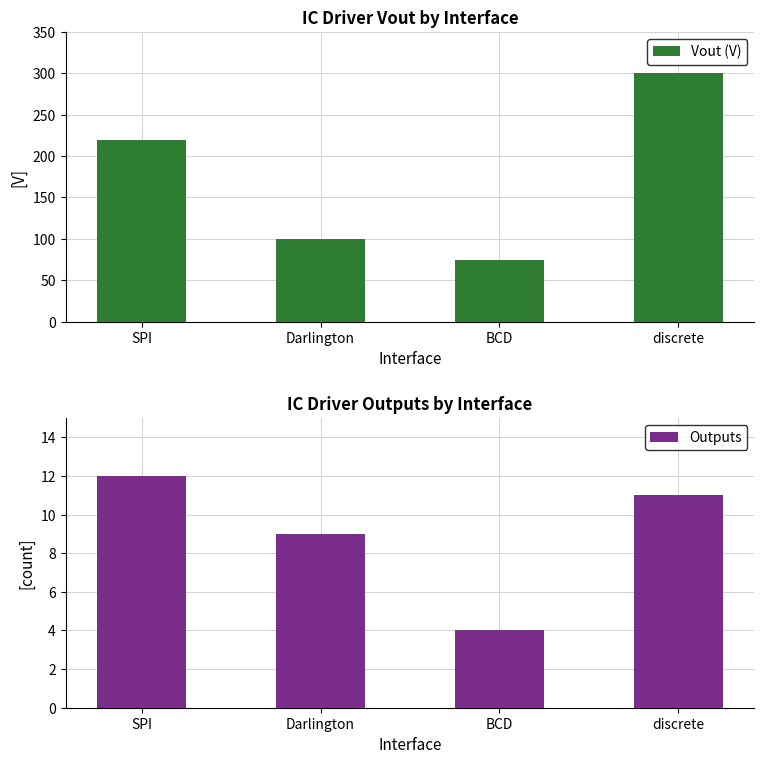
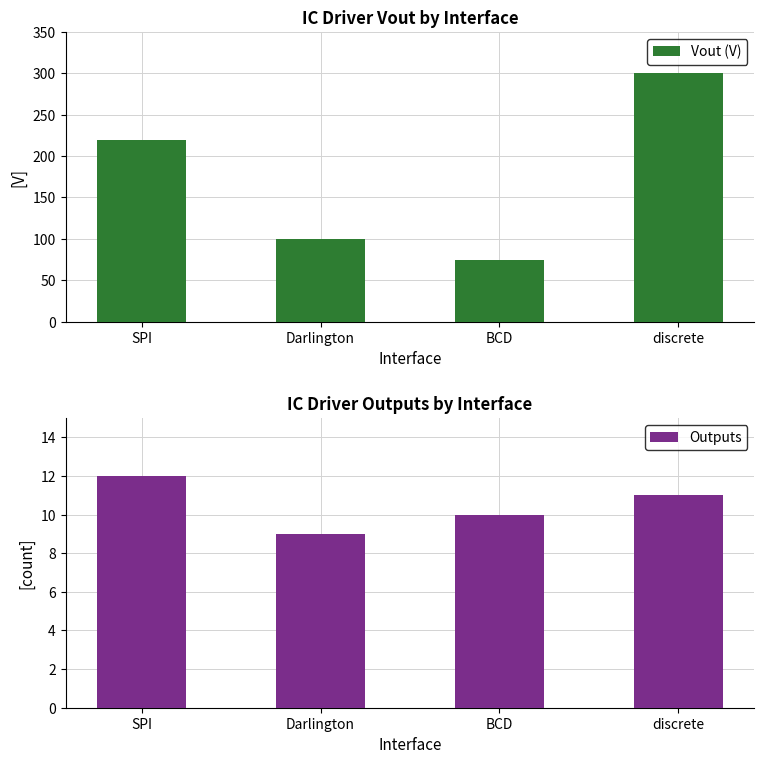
IC Driver Outputs by Interface, BCD: 4 -> 10
